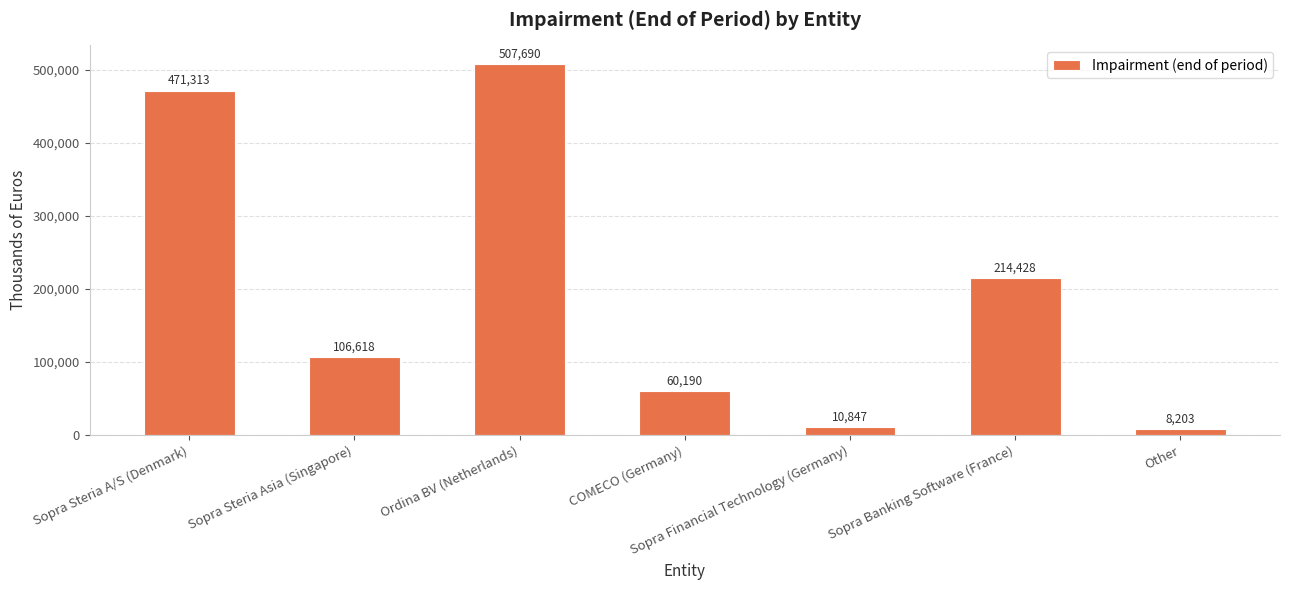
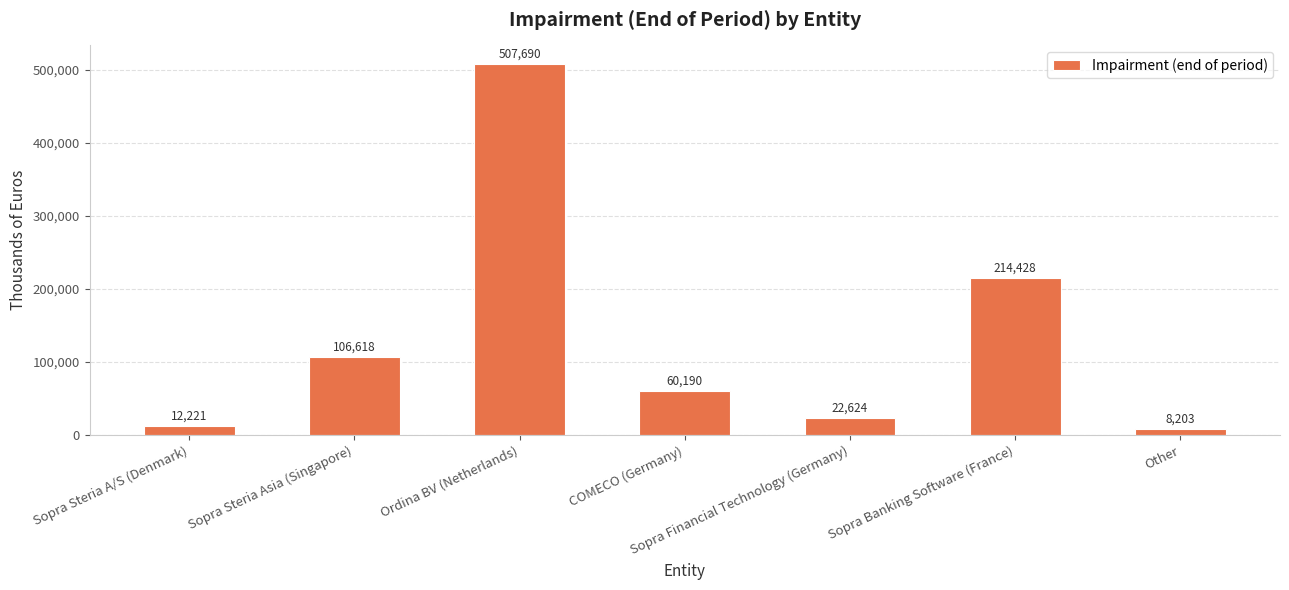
Sopra Steria A/S (Denmark): 471,313 -> 12,221
Sopra Financial Technology (Germany): 10,847 -> 22,624
